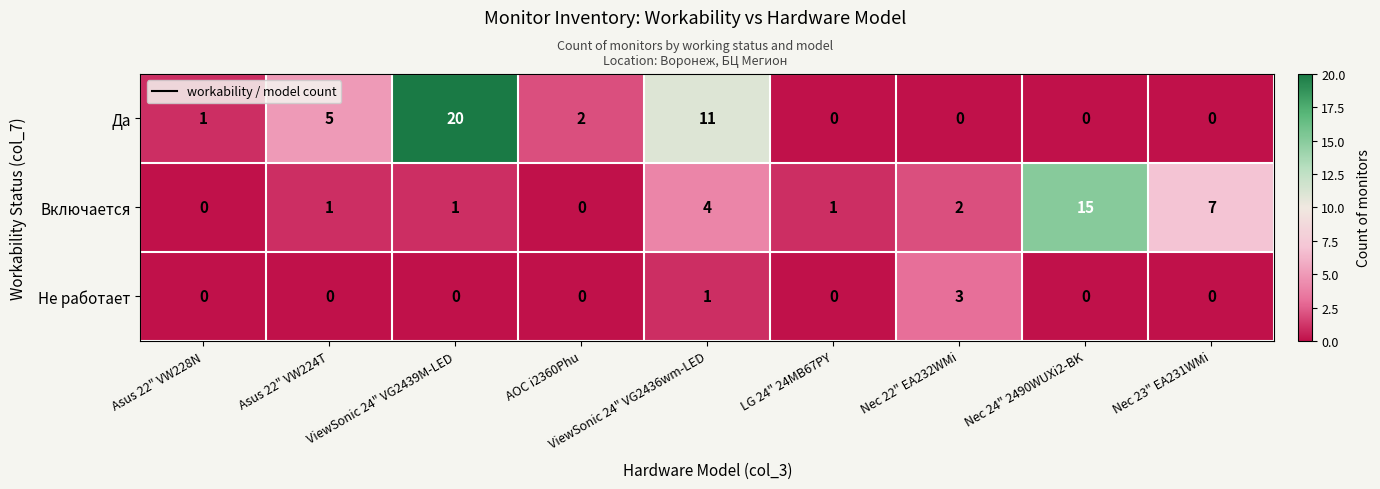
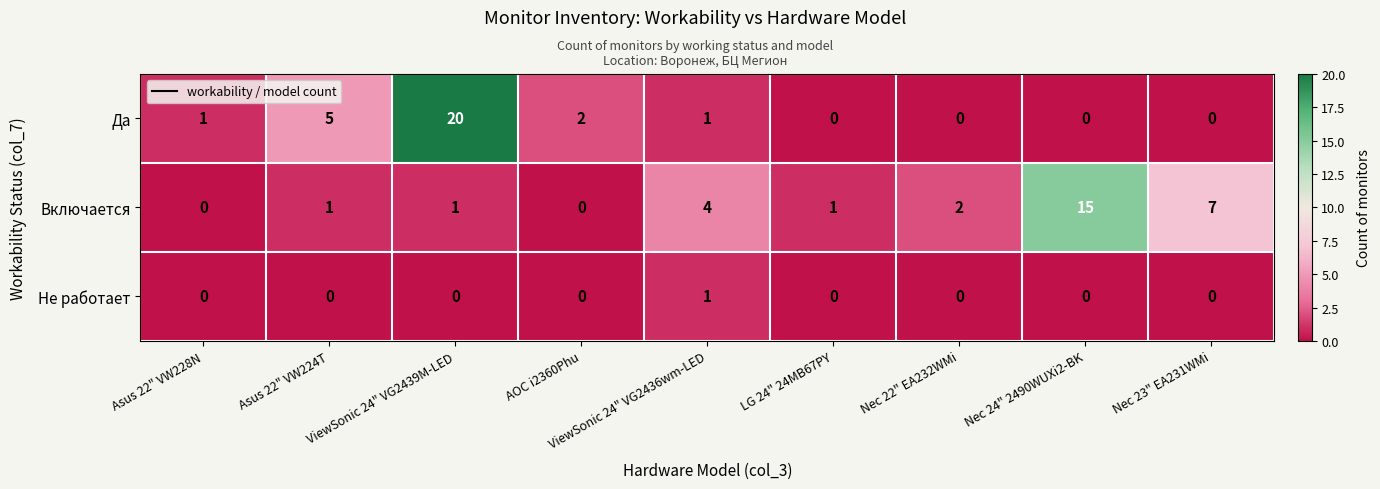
Да, ViewSonic 24" VG2436wm-LED: 11 -> 1
Не работает, Nec 22" EA232WMi: 3 -> 0
